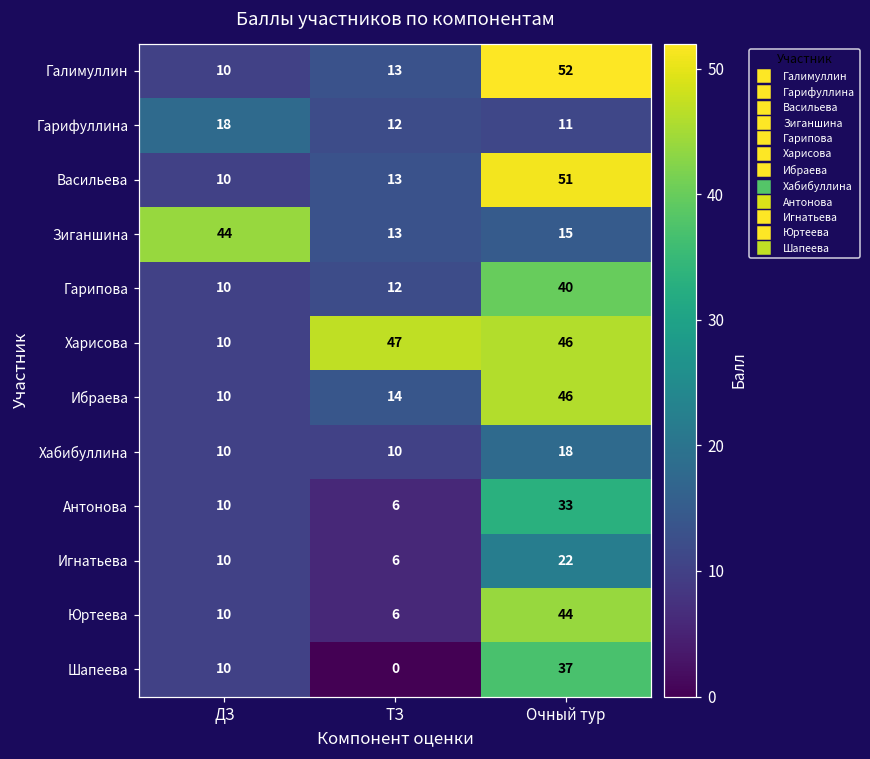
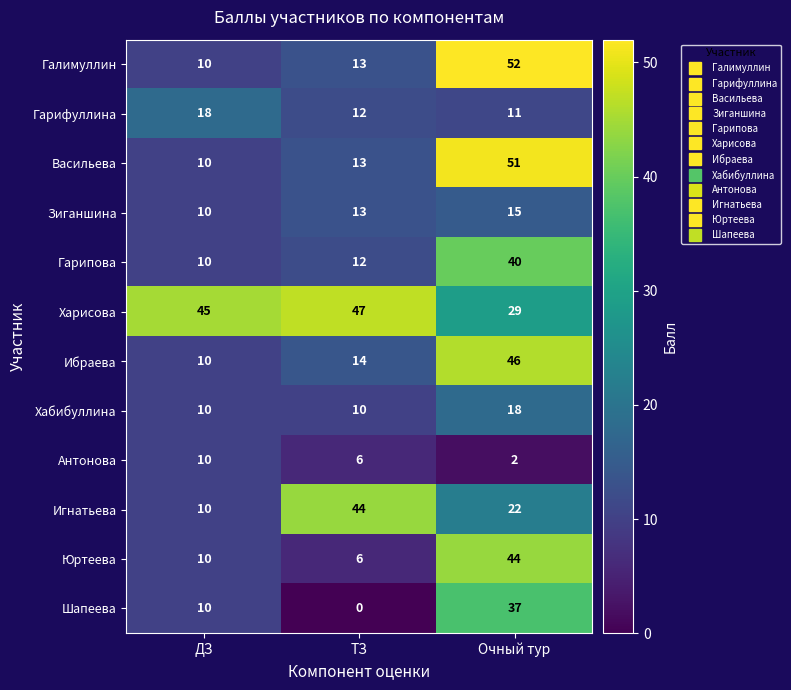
Зиганшина, ДЗ: 44 -> 10
Харисова, ДЗ: 10 -> 45
Харисова, Очный тур: 46 -> 29
Антонова, Очный тур: 33 -> 2
Игнатьева, ТЗ: 6 -> 44
